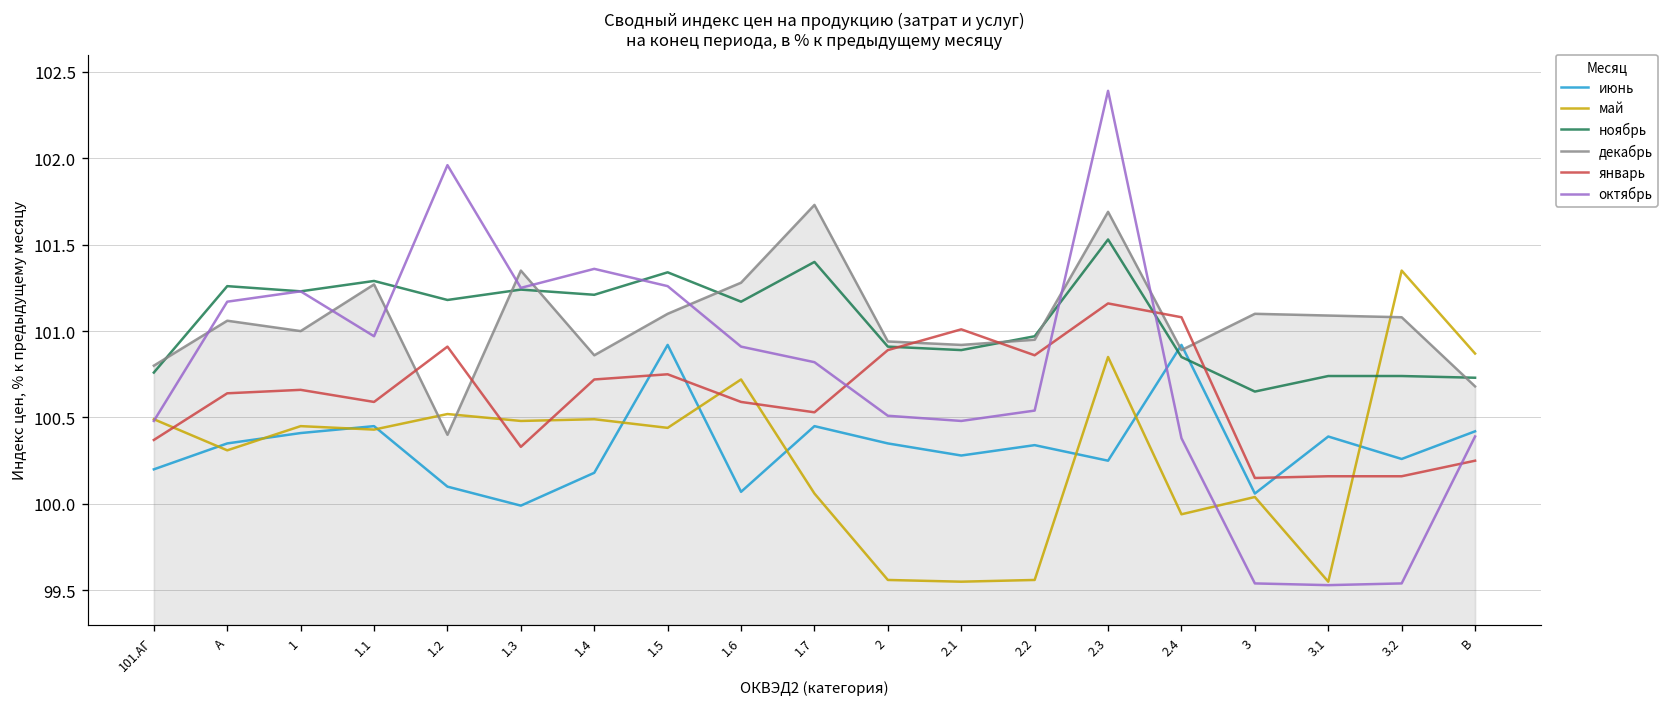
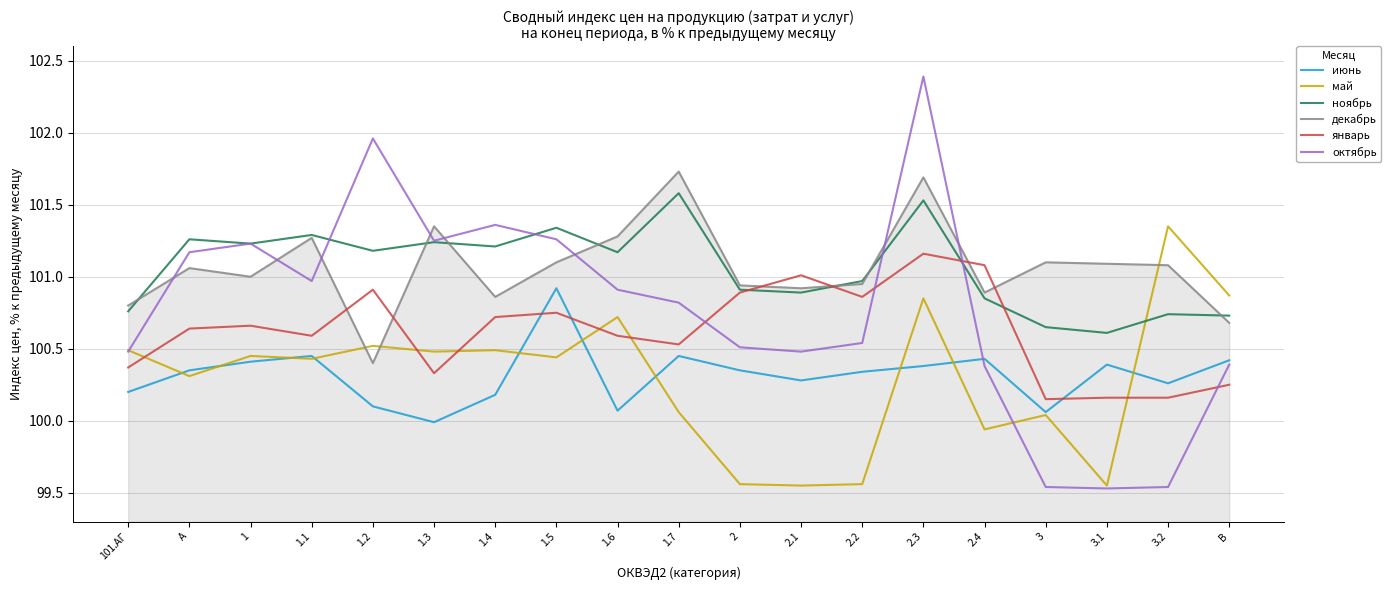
ноябрь, 1.7: 101.40 -> 101.58
июнь, 2.3: 100.25 -> 100.38
июнь, 2.4: 100.92 -> 100.43
ноябрь, 3.1: 100.74 -> 100.61
